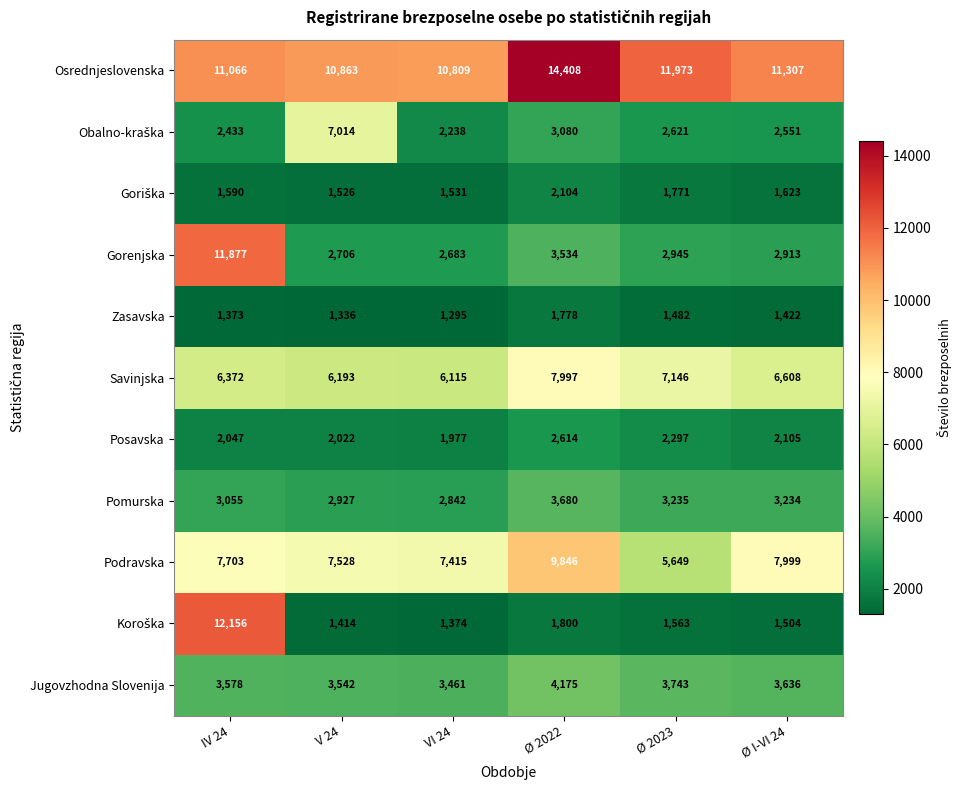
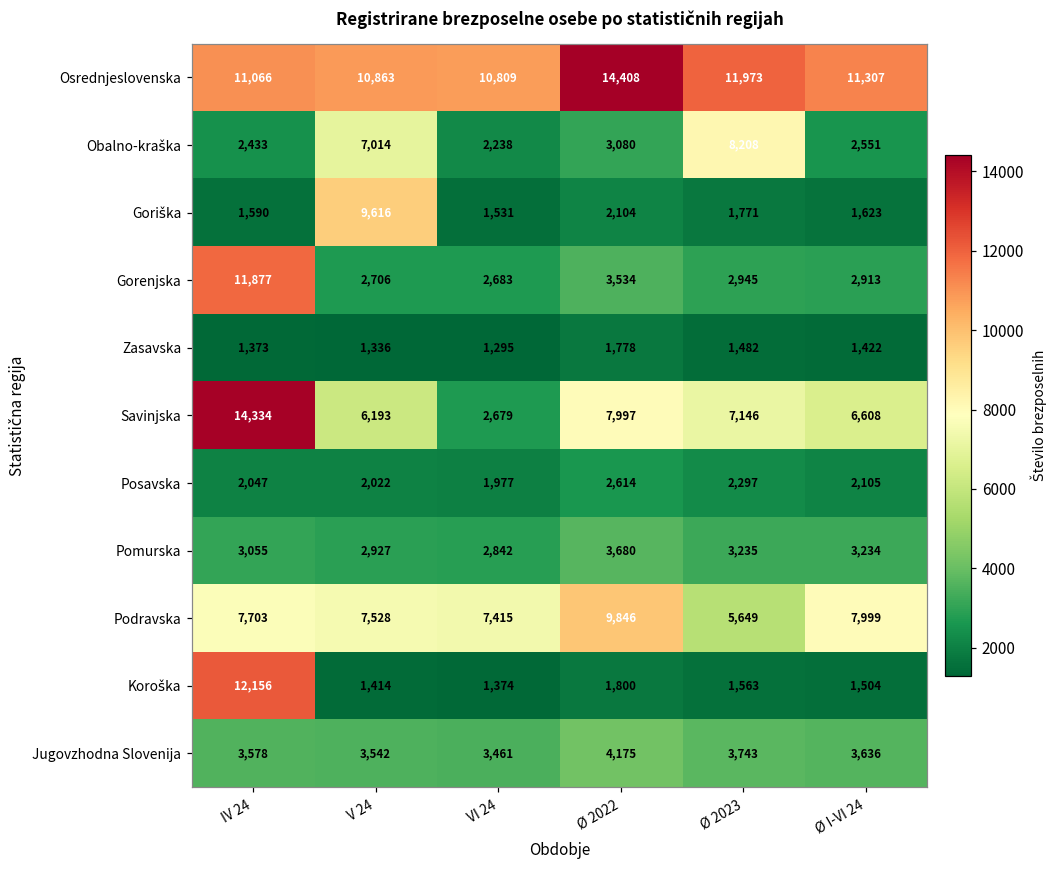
Obalno-kraška, Ø 2023: 2,621 -> 8,208
Goriška, V 24: 1,526 -> 9,616
Savinjska, IV 24: 6,372 -> 14,334
Savinjska, VI 24: 6,115 -> 2,679
